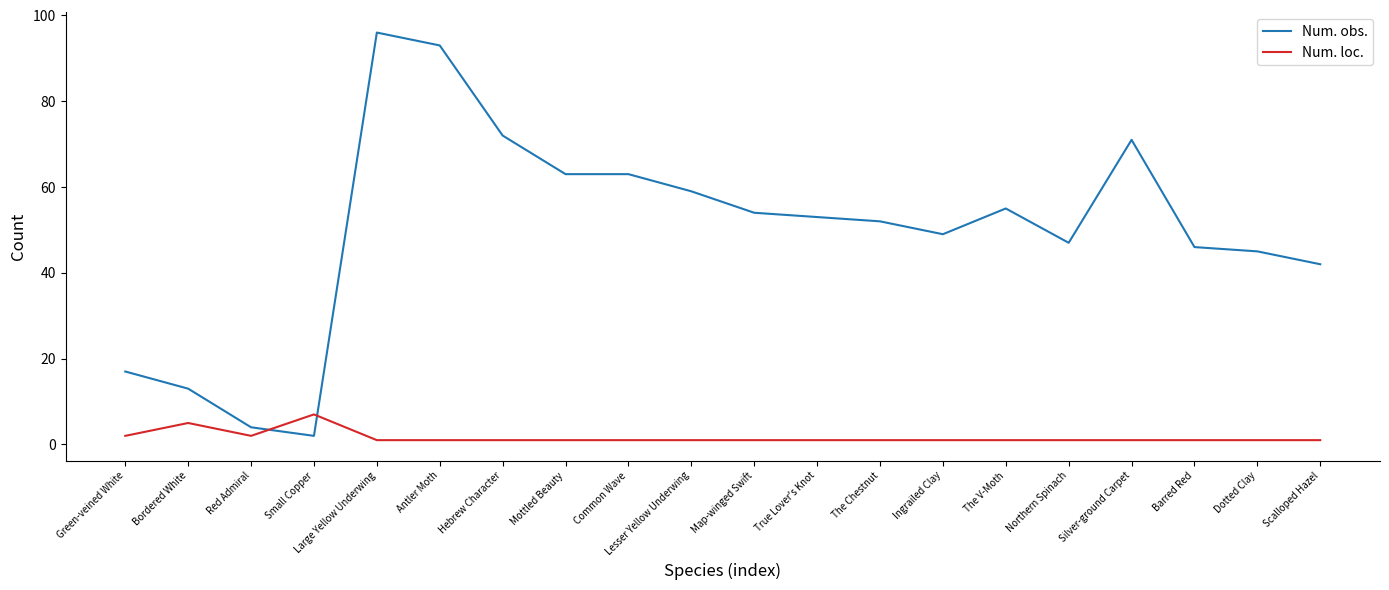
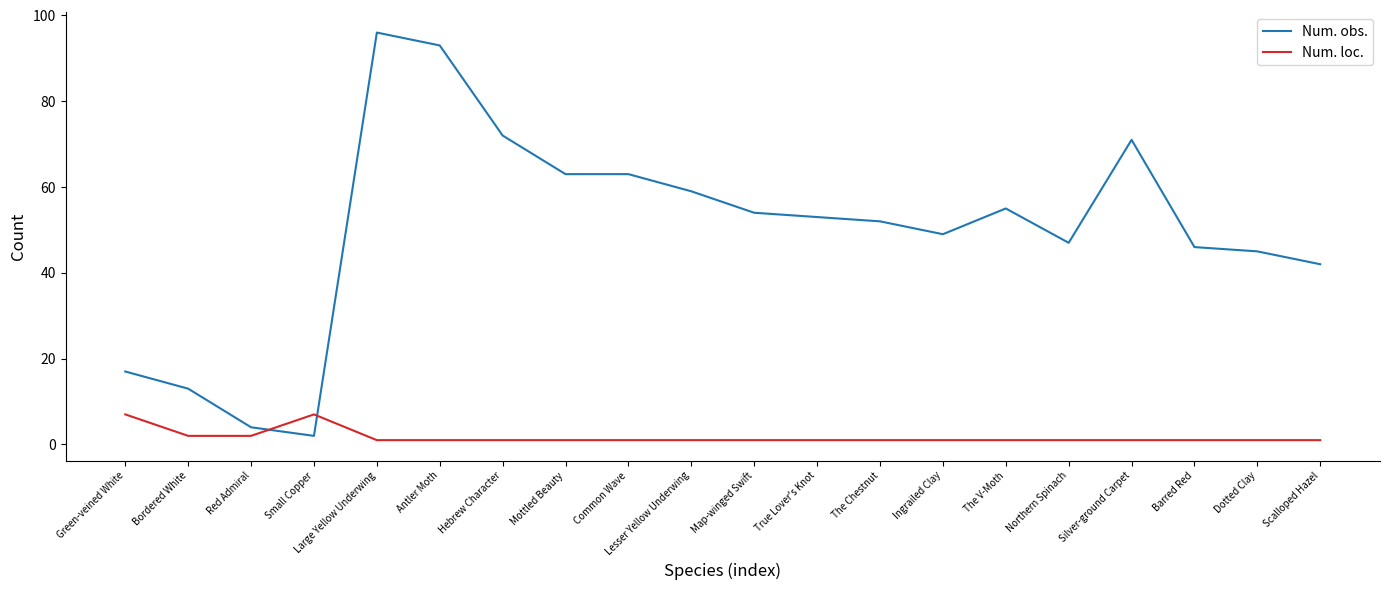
Num. loc., Green-veined White: 2 -> 7
Num. loc., Bordered White: 5 -> 2
